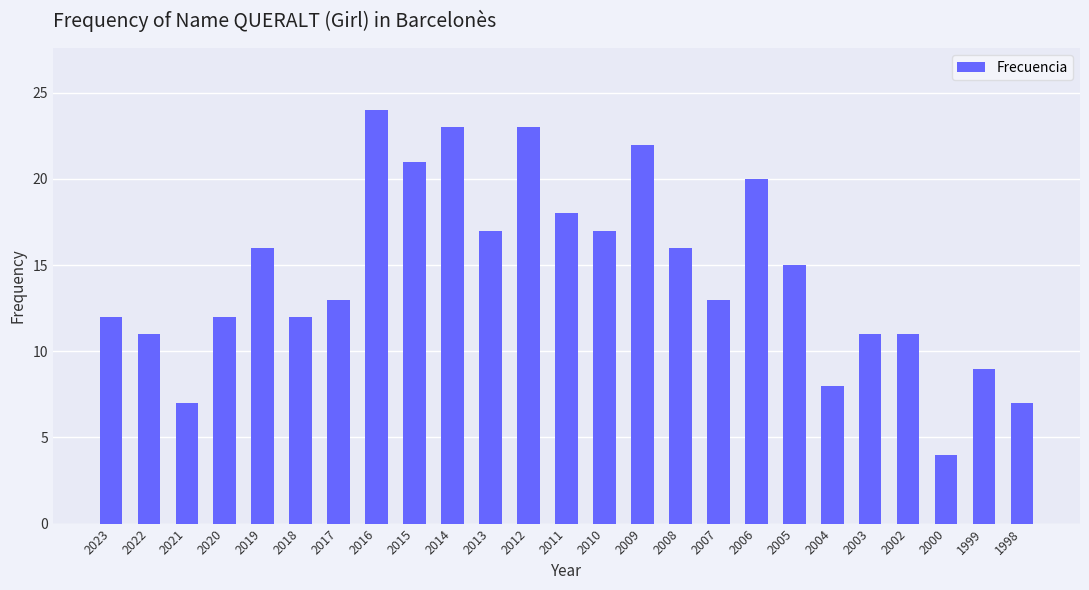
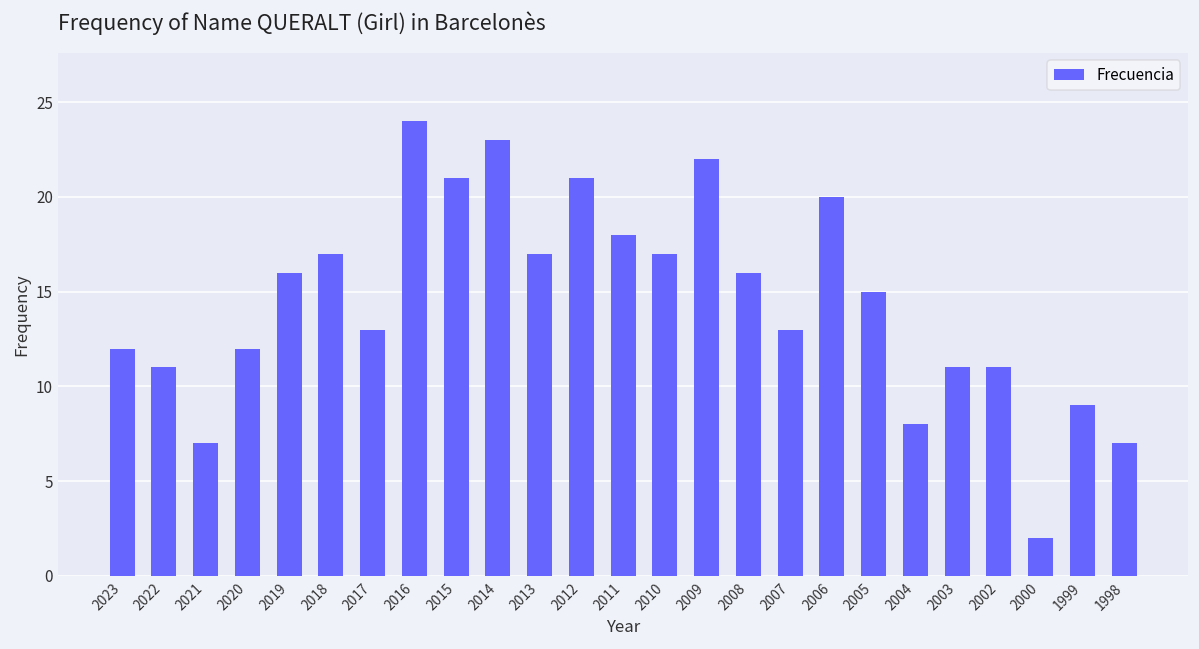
2018: 12 -> 17
2012: 23 -> 21
2000: 4 -> 2
